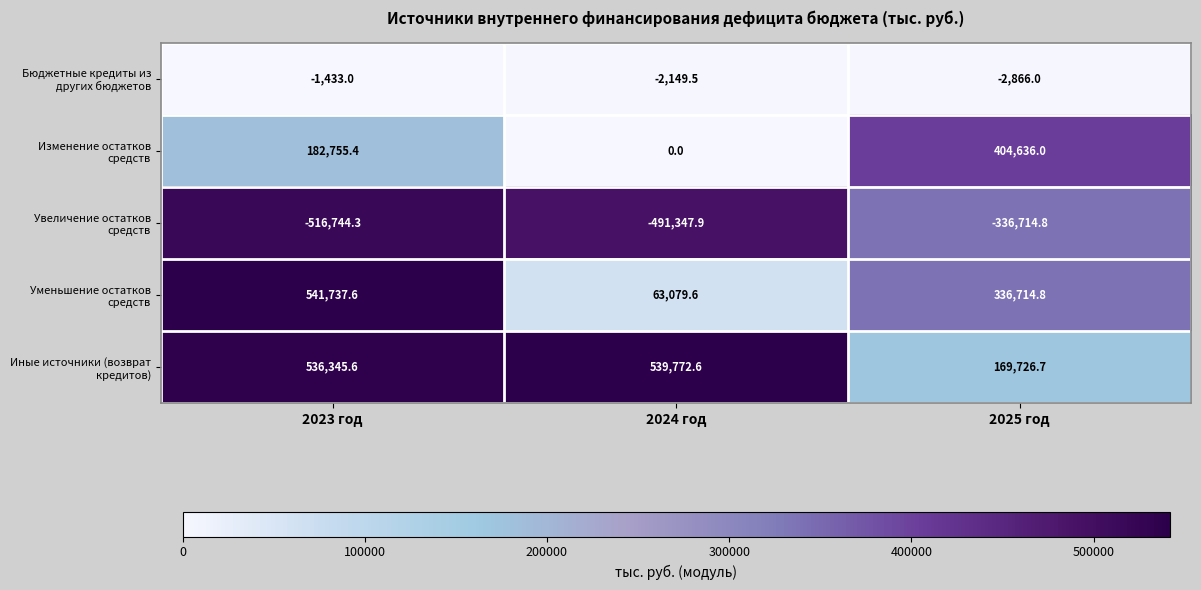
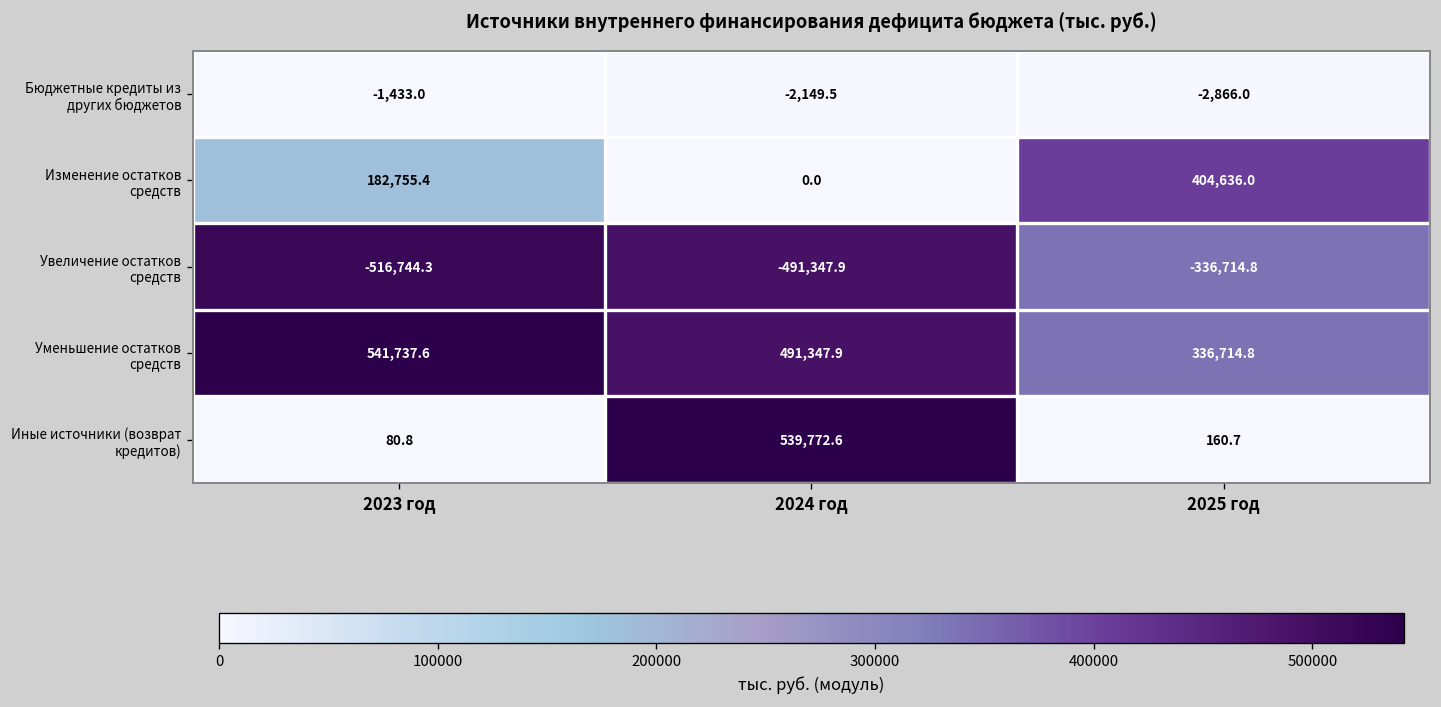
Уменьшение остатков средств, 2024 год: 63,079.6 -> 491,347.9
Иные источники (возврат кредитов), 2023 год: 536,345.6 -> 80.8
Иные источники (возврат кредитов), 2025 год: 169,726.7 -> 160.7
